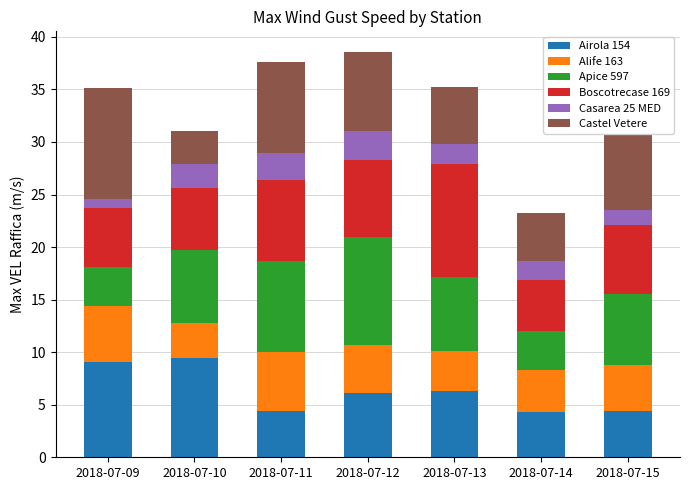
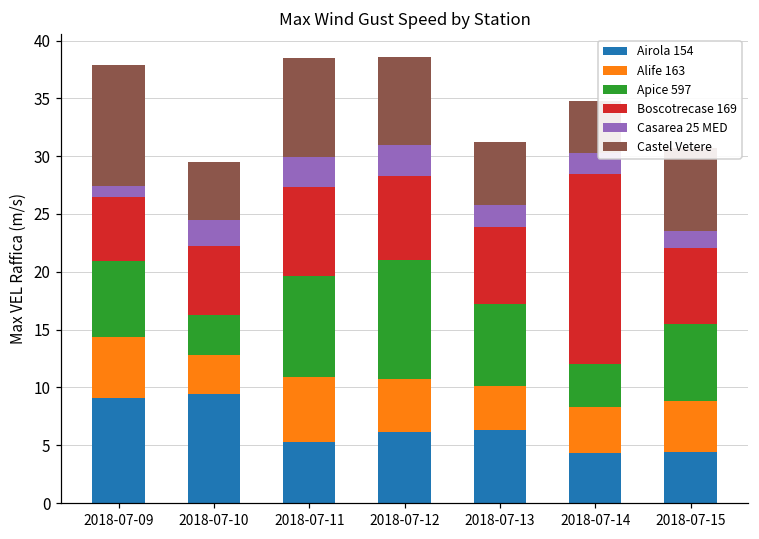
Apice 597, 2018-07-09: 3.7 -> 6.5
Apice 597, 2018-07-10: 6.9 -> 3.5
Castel Vetere, 2018-07-10: 3.1 -> 5.0
Airola 154, 2018-07-11: 4.4 -> 5.3
Boscotrecase 169, 2018-07-13: 10.7 -> 6.7
Boscotrecase 169, 2018-07-14: 4.9 -> 16.5
